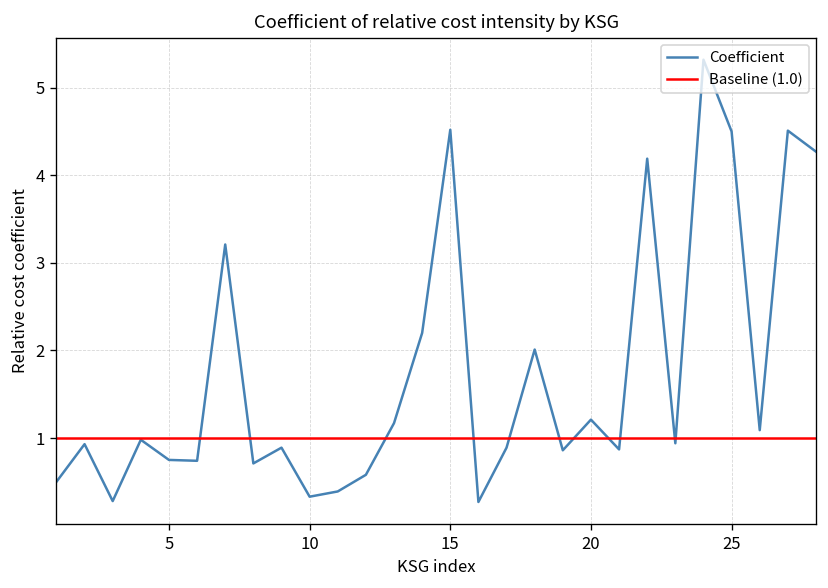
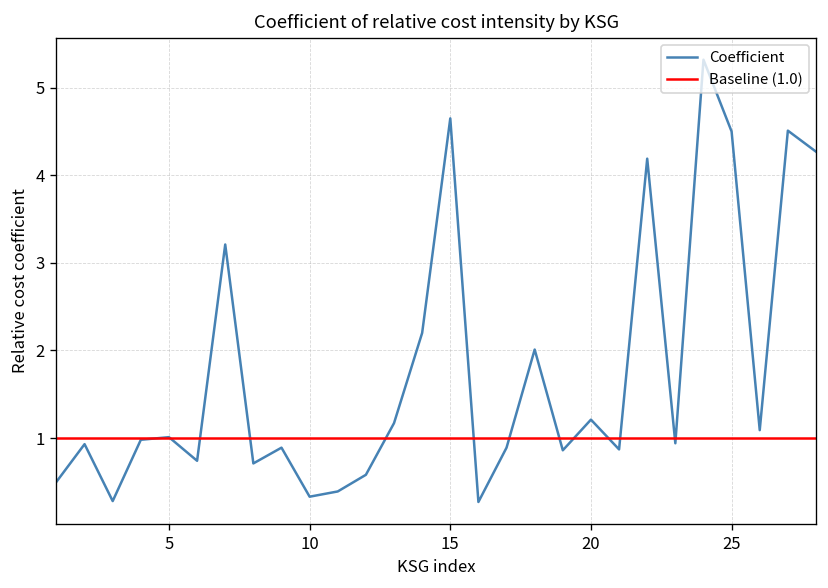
5: 0.8 -> 1.0
15: 4.5 -> 4.7
